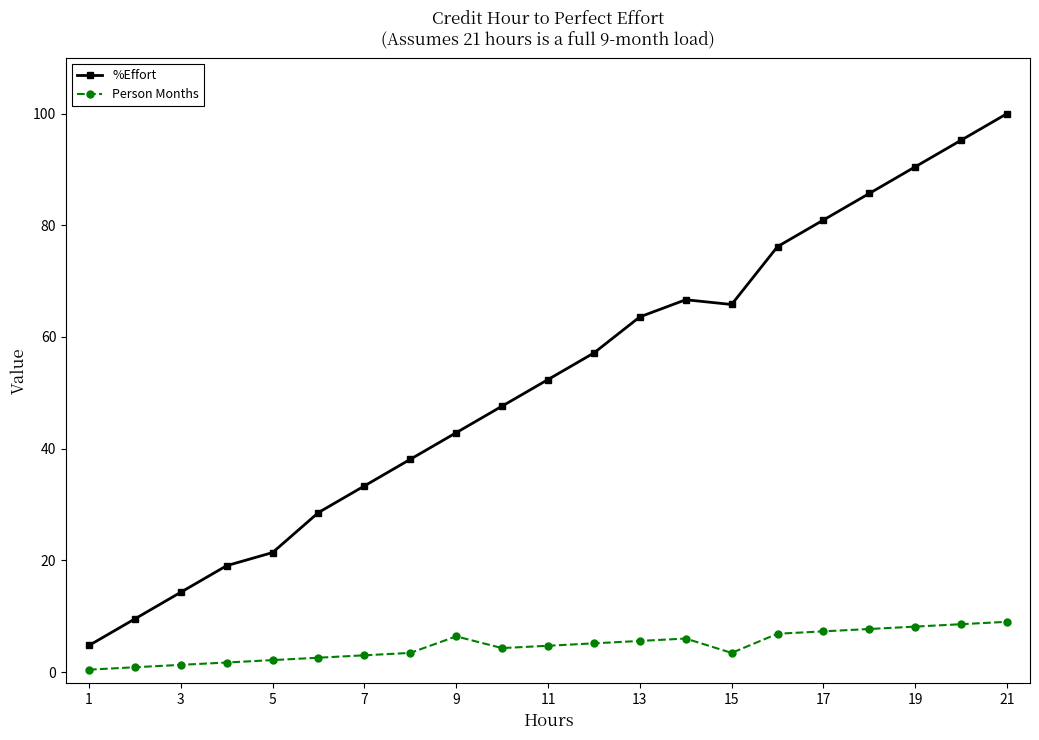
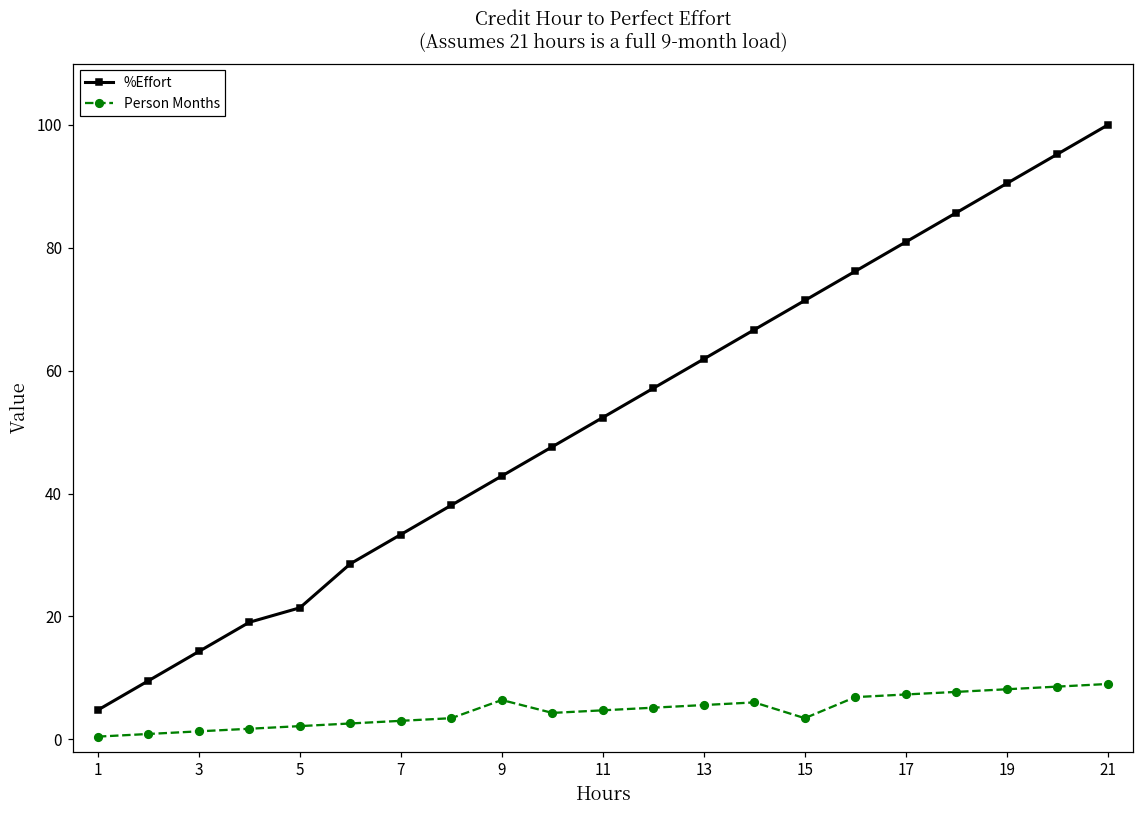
%Effort, 13: 64 -> 62
%Effort, 15: 66 -> 71
